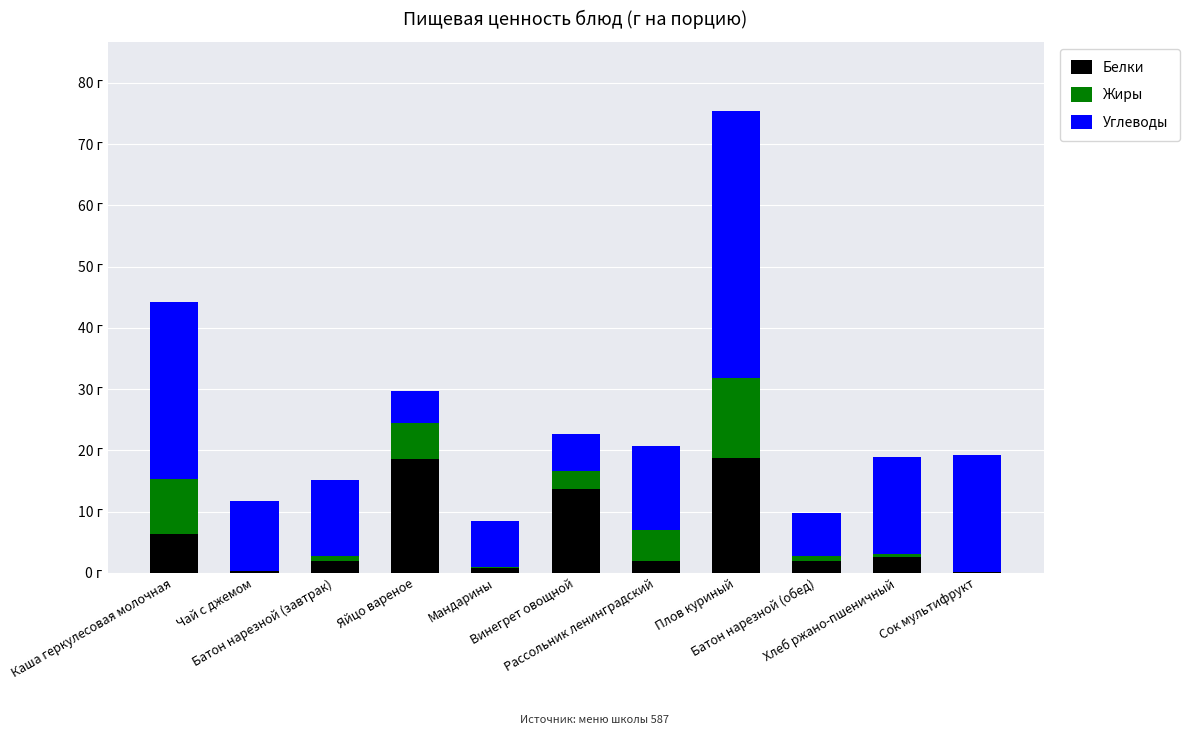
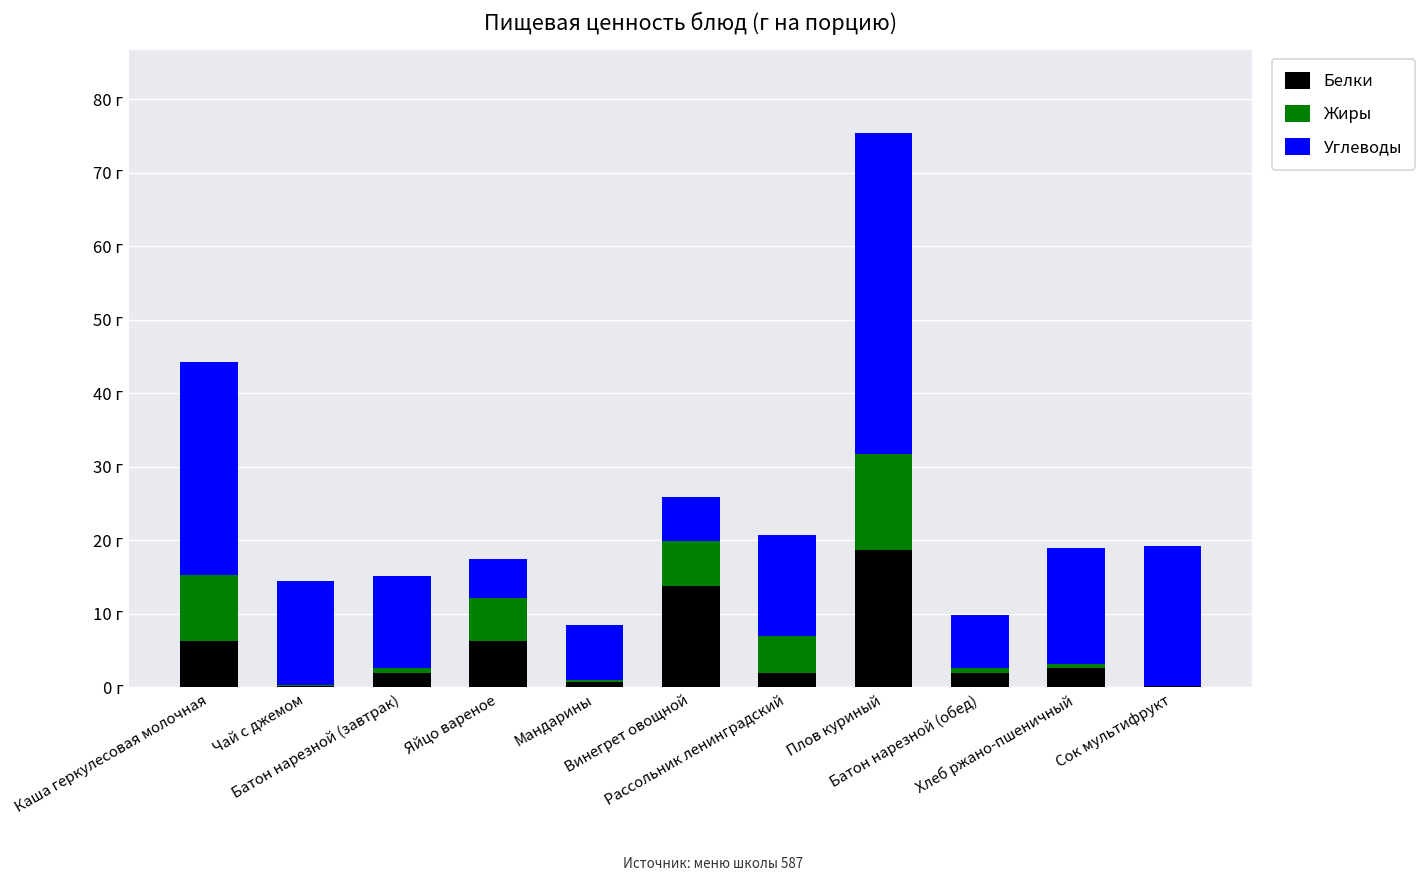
Углеводы, Чай с джемом: 11 г -> 14 г
Белки, Яйцо вареное: 19 г -> 6 г
Жиры, Винегрет овощной: 3 г -> 6 г
